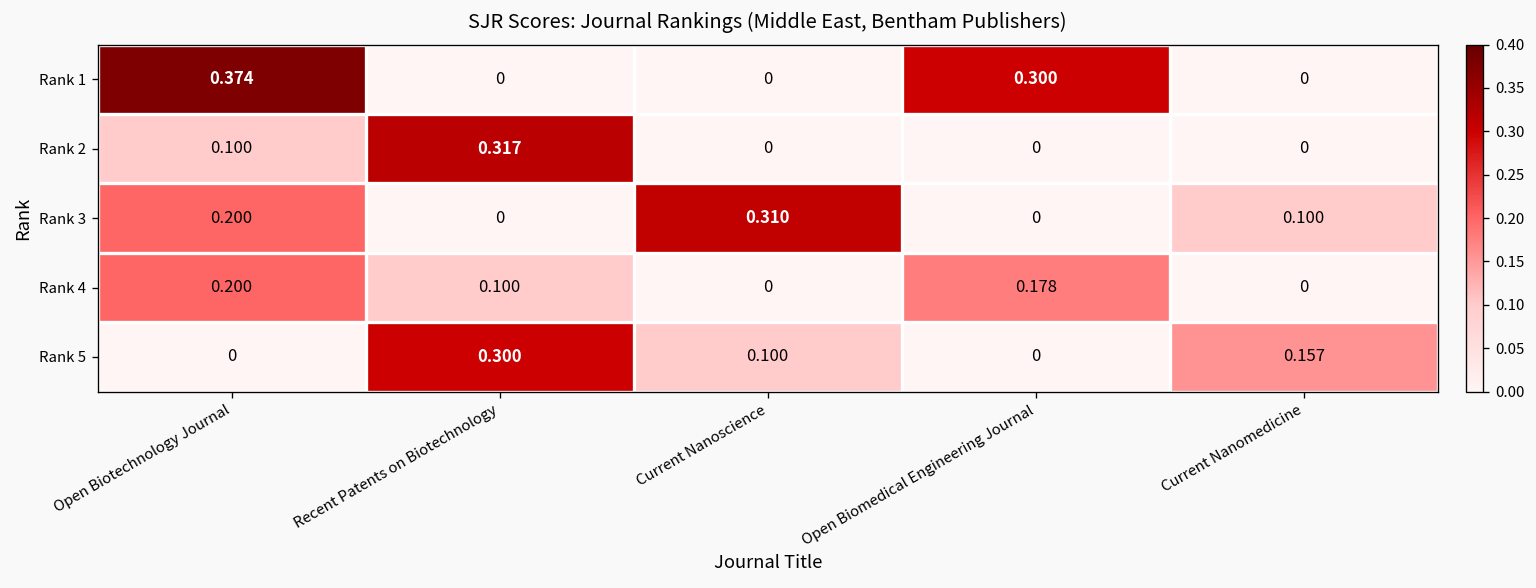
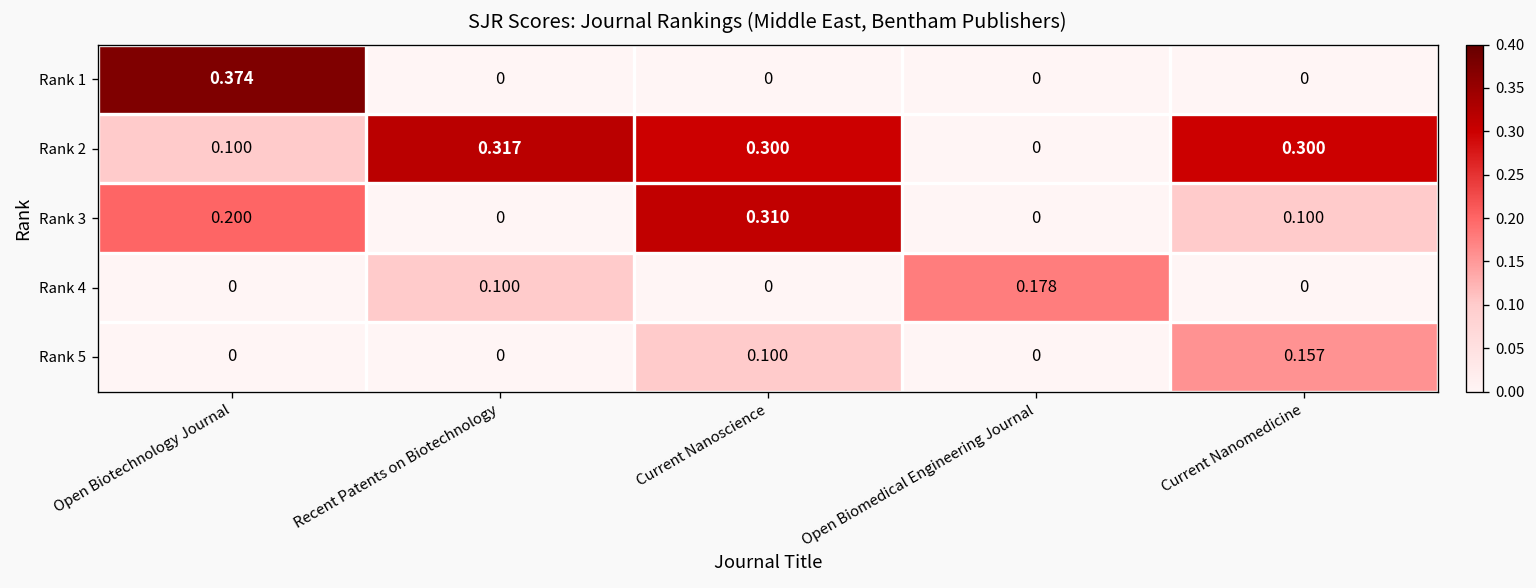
Rank 1, Open Biomedical Engineering Journal: 0.300 -> 0
Rank 2, Current Nanoscience: 0 -> 0.300
Rank 2, Current Nanomedicine: 0 -> 0.300
Rank 4, Open Biotechnology Journal: 0.200 -> 0
Rank 5, Recent Patents on Biotechnology: 0.300 -> 0
